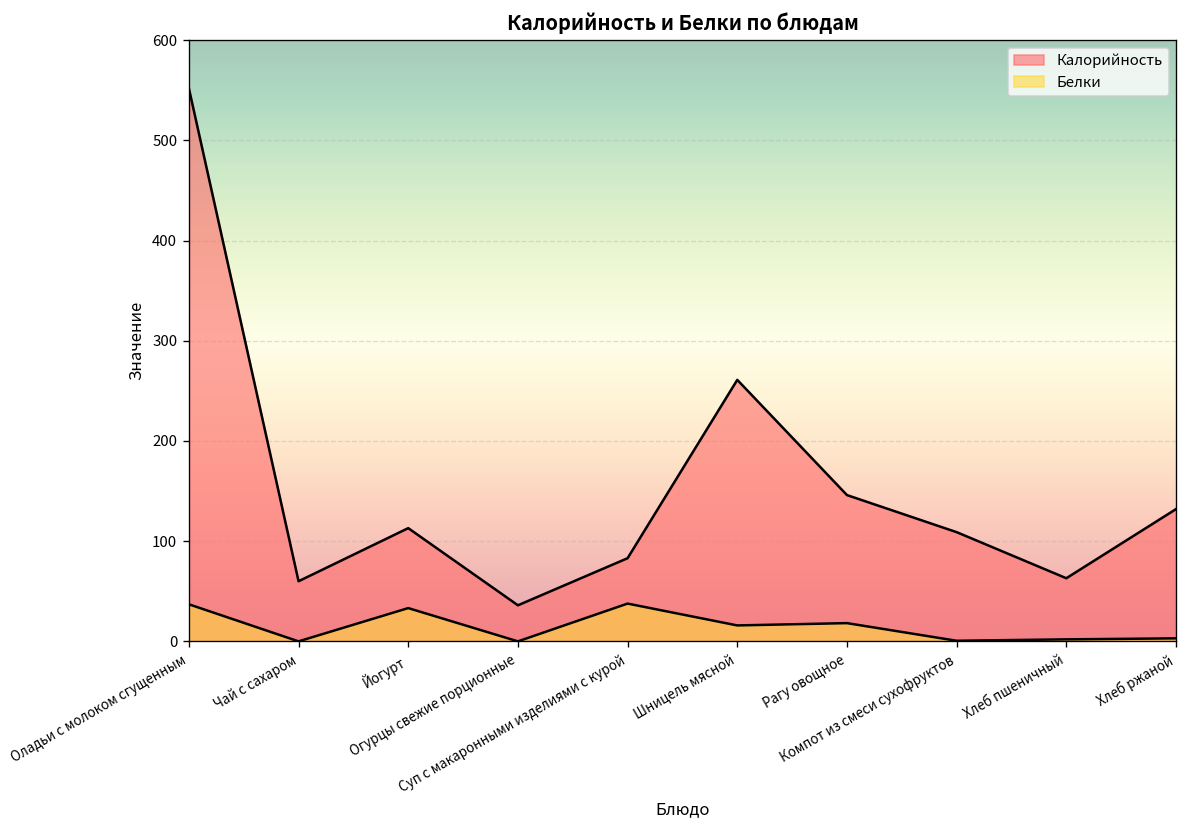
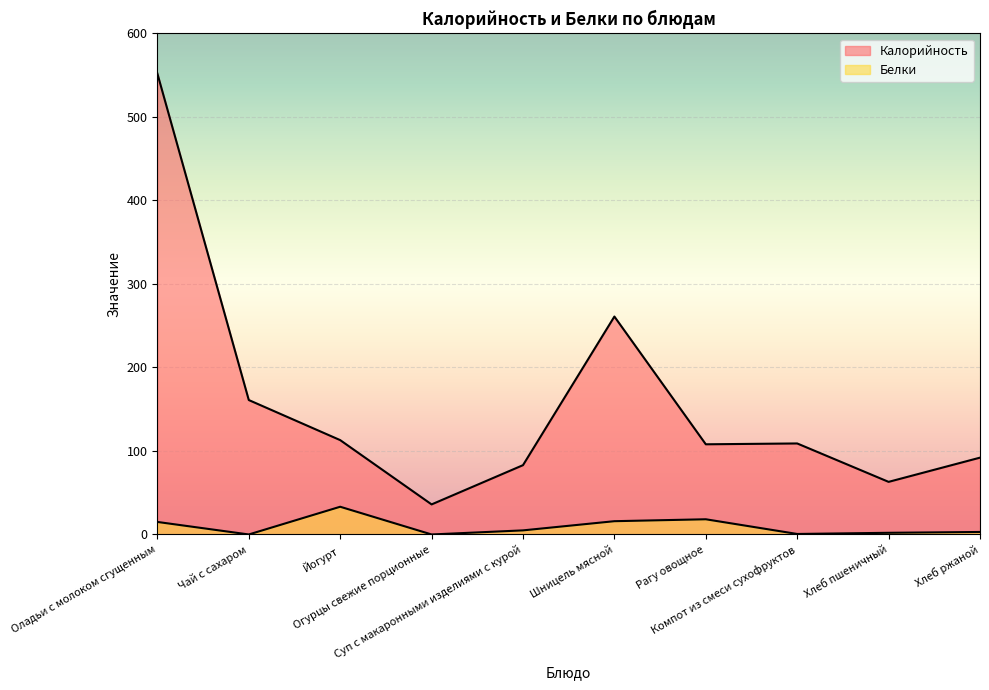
Белки, Оладьи с молоком сгущенным: 40 -> 20
Калорийность, Чай с сахаром: 60 -> 160
Белки, Суп с макаронными изделиями с курой: 40 -> 0
Калорийность, Рагу овощное: 150 -> 110
Калорийность, Хлеб ржаной: 130 -> 90
